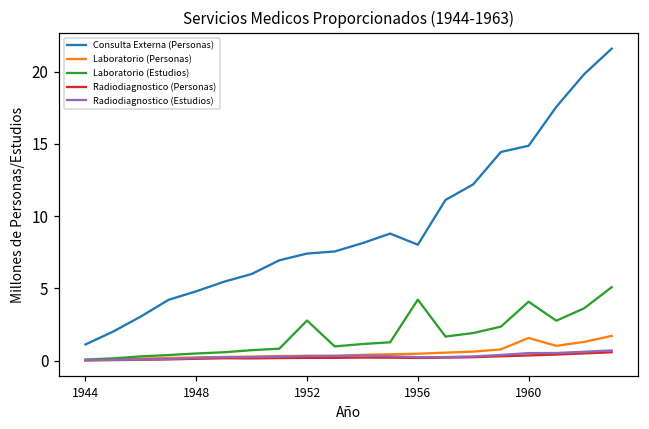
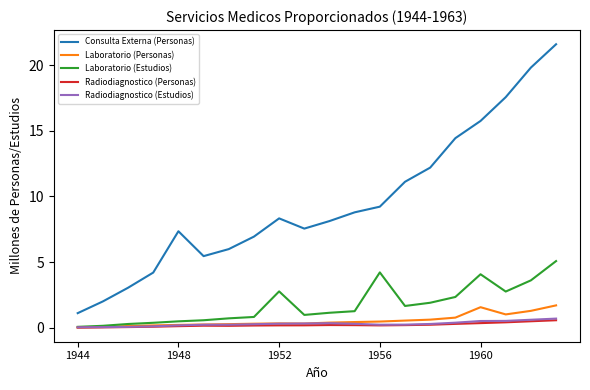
Consulta Externa (Personas), 1948: 4.8 -> 7.4
Consulta Externa (Personas), 1952: 7.4 -> 8.3
Consulta Externa (Personas), 1956: 8.0 -> 9.2
Consulta Externa (Personas), 1960: 14.9 -> 15.7
